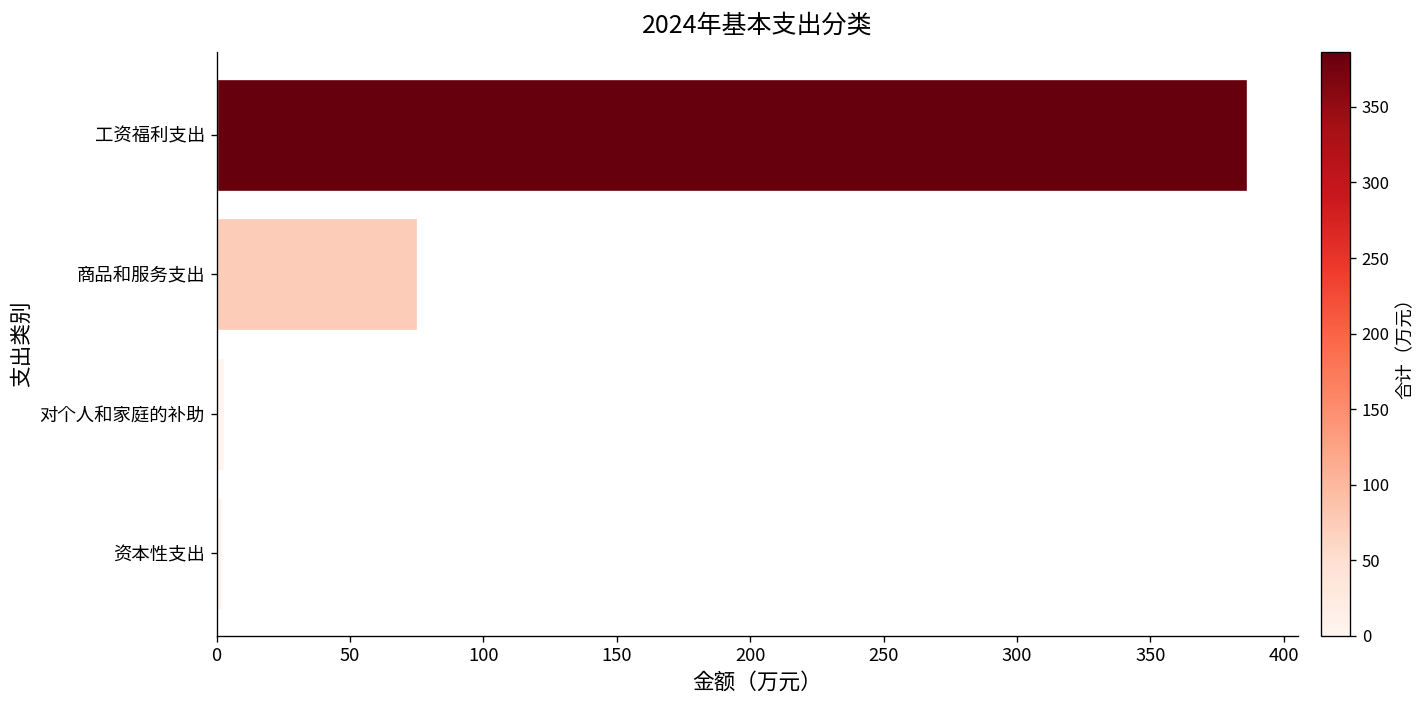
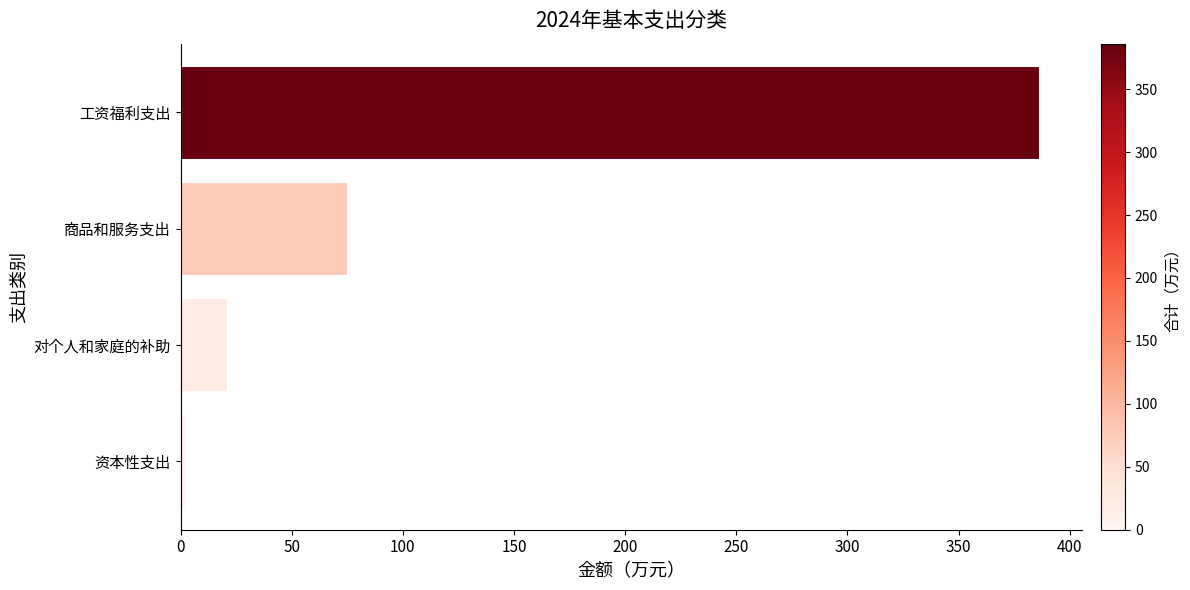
对个人和家庭的补助: 3 -> 21
